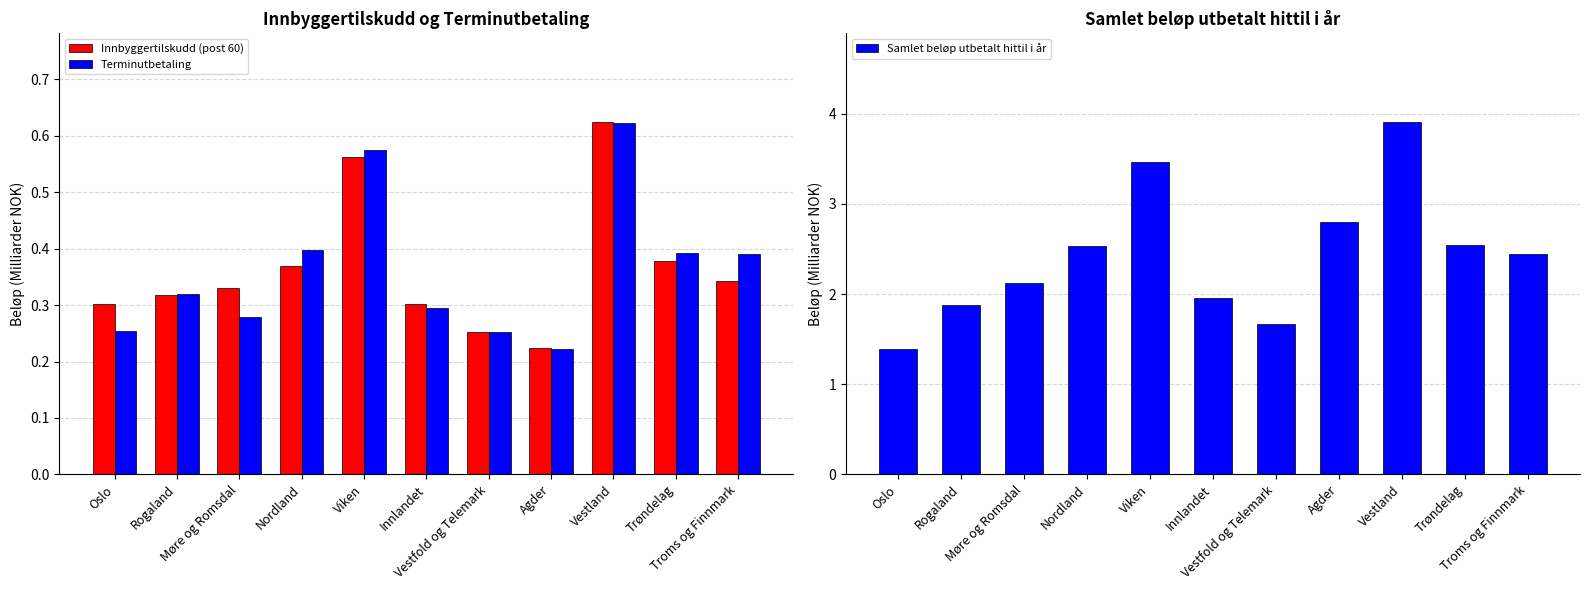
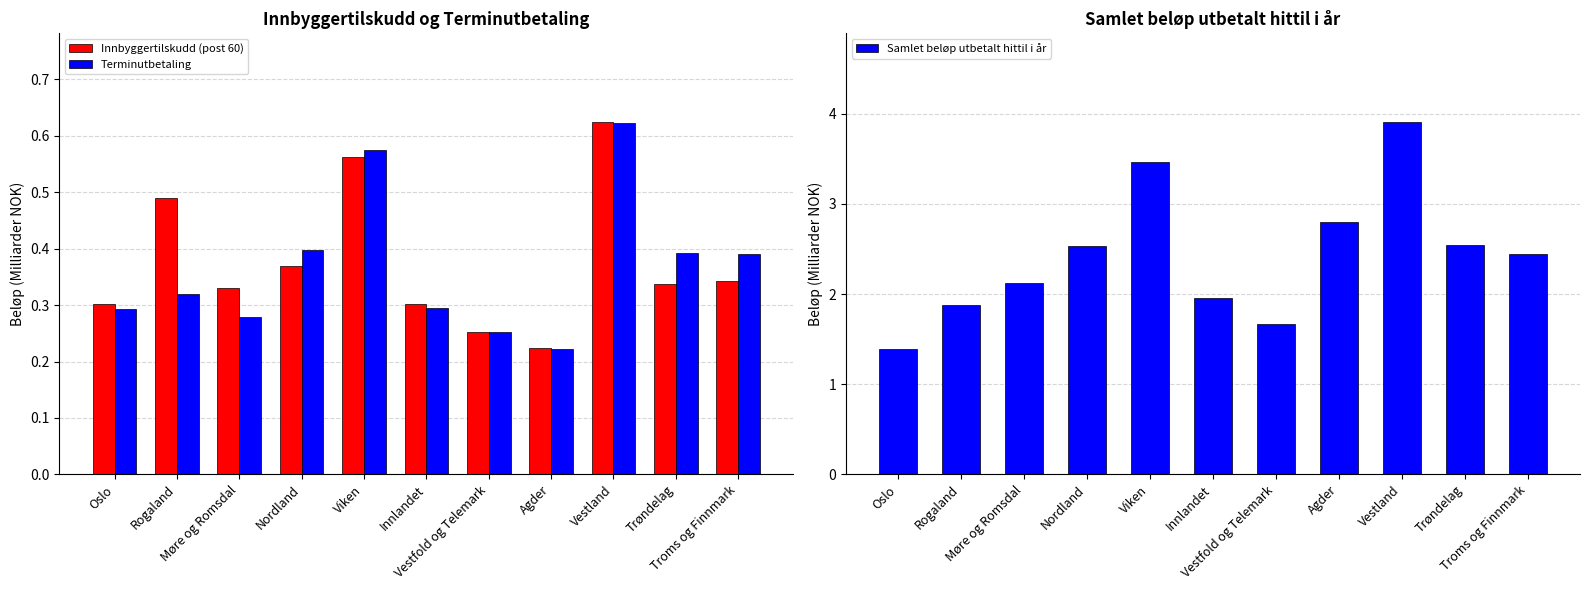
Innbyggertilskudd og Terminutbetaling, Terminutbetaling, Oslo: 0.25 -> 0.29
Innbyggertilskudd og Terminutbetaling, Innbyggertilskudd (post 60), Rogaland: 0.32 -> 0.49
Innbyggertilskudd og Terminutbetaling, Innbyggertilskudd (post 60), Trøndelag: 0.38 -> 0.34
